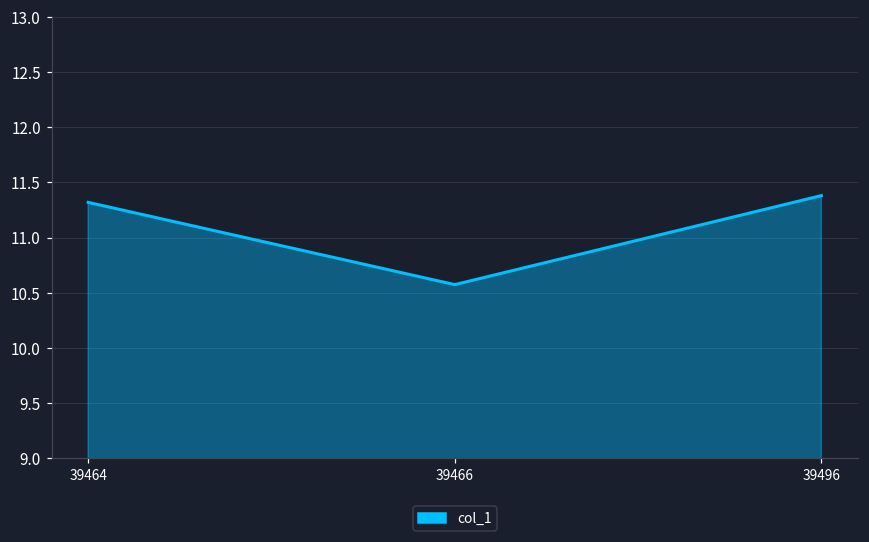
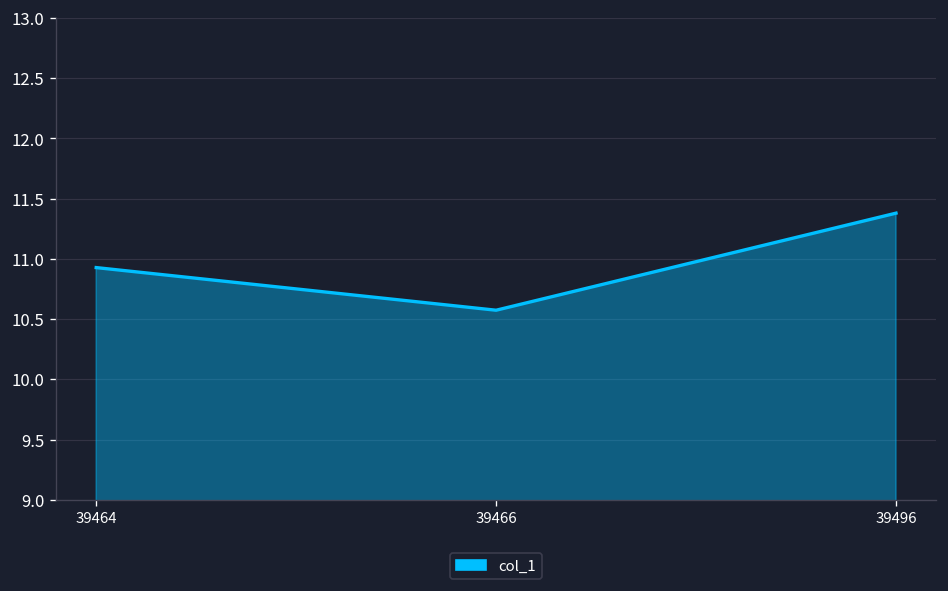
39464: 11.32 -> 10.93
